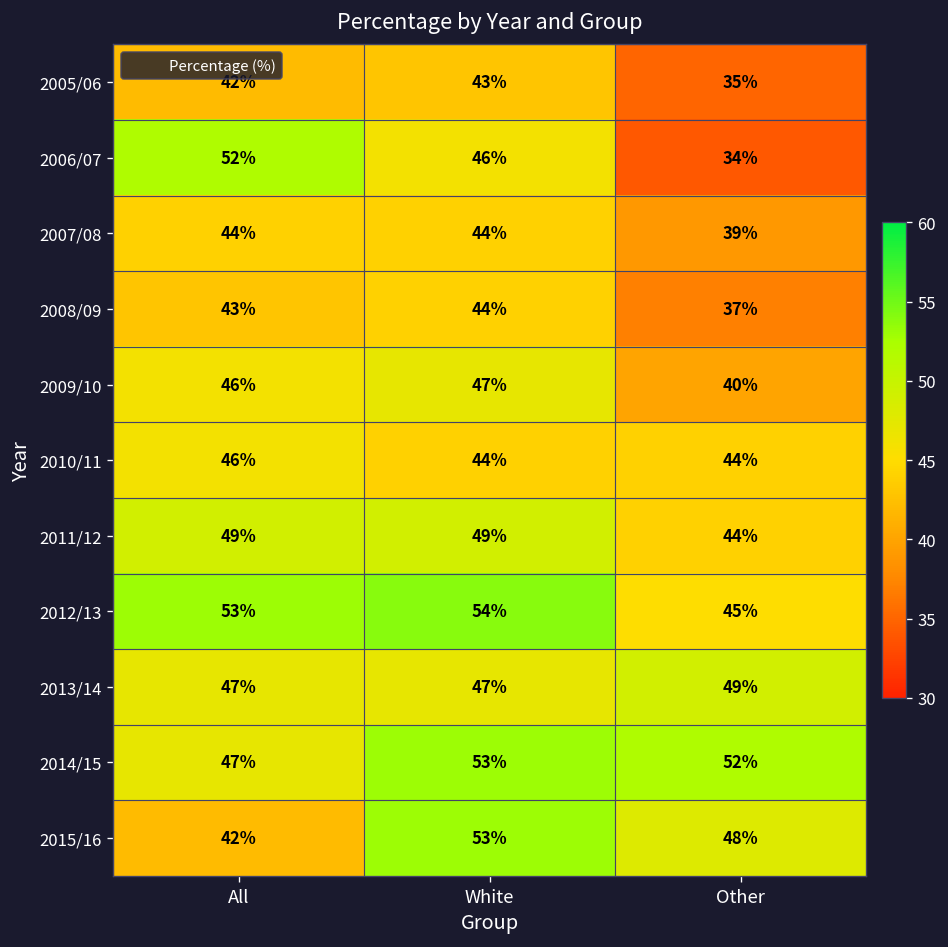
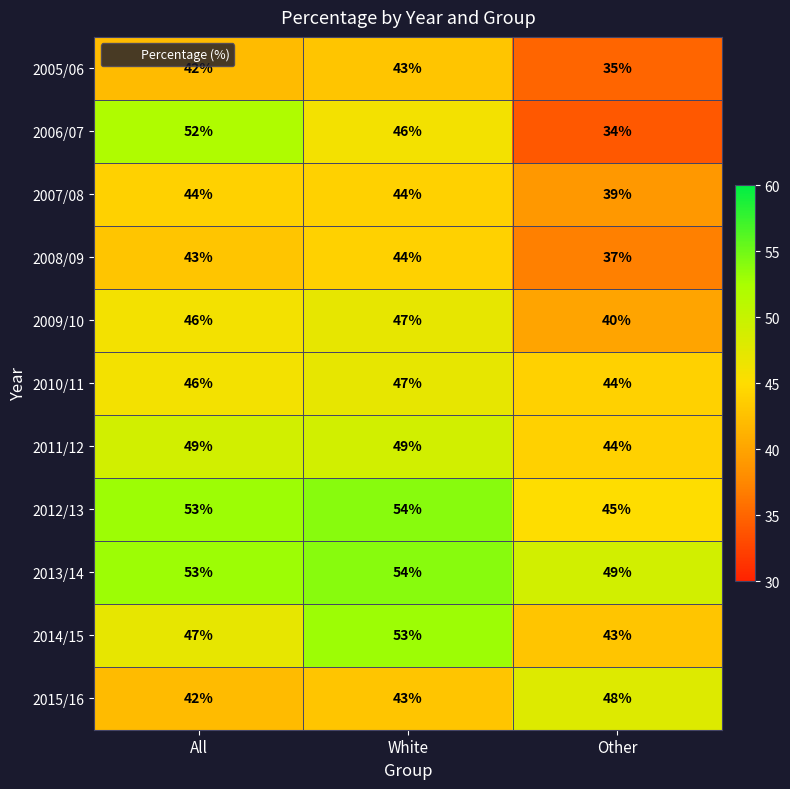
2010/11, White: 44% -> 47%
2013/14, All: 47% -> 53%
2013/14, White: 47% -> 54%
2014/15, Other: 52% -> 43%
2015/16, White: 53% -> 43%
